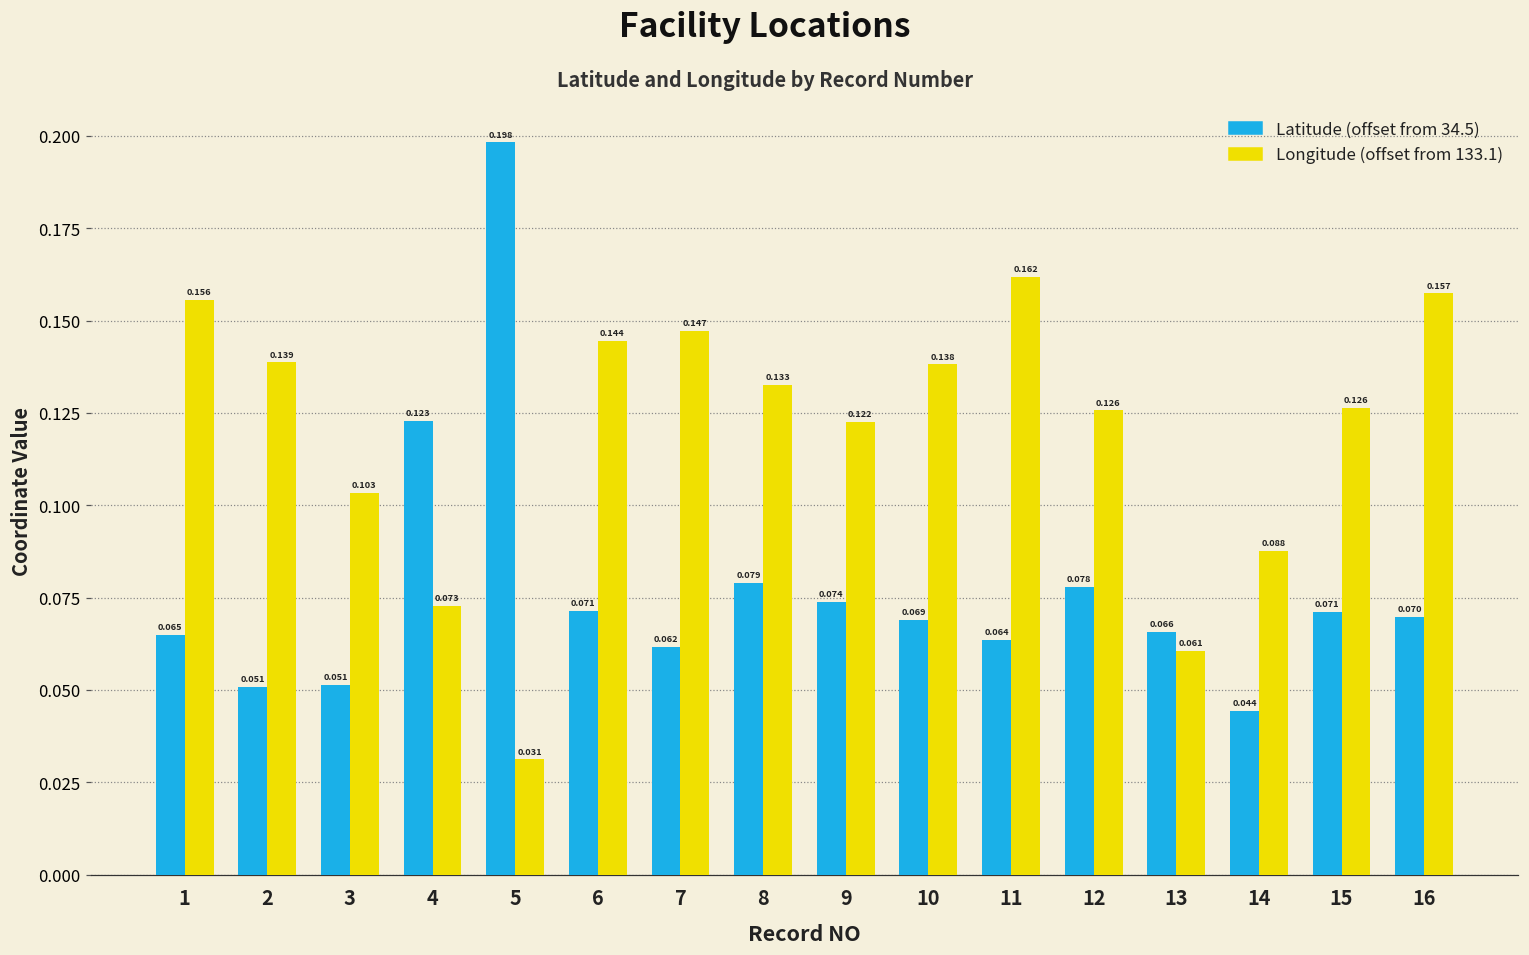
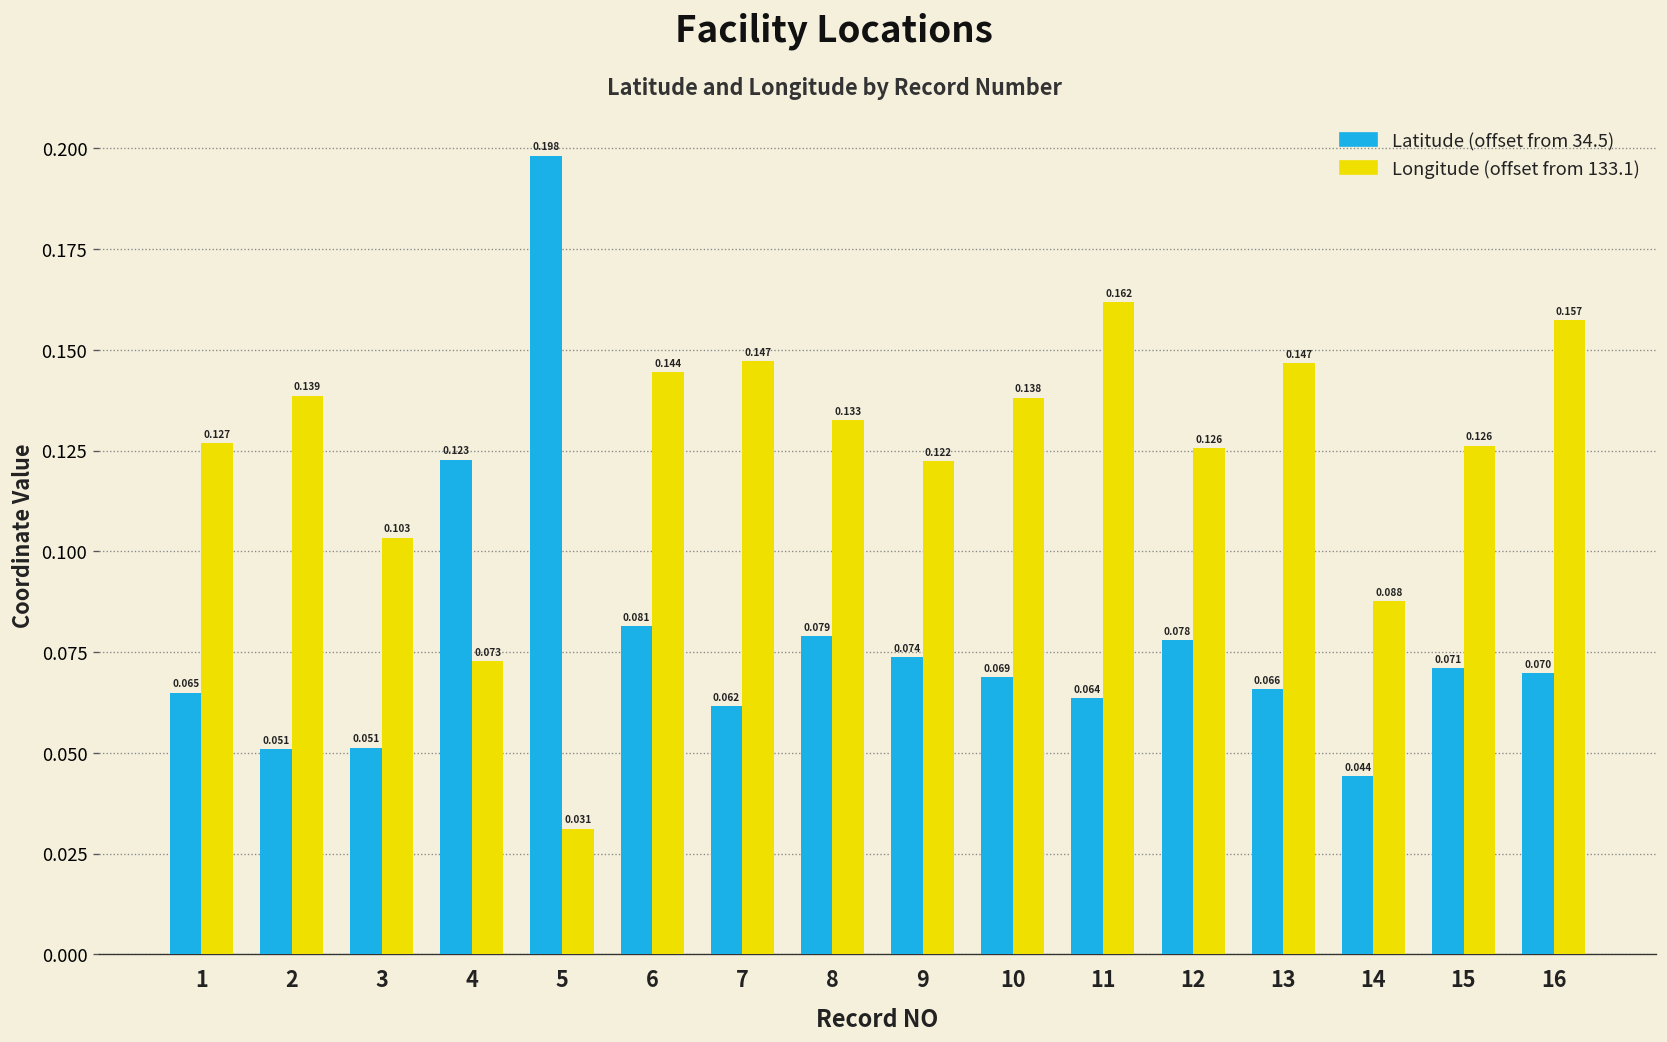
Longitude (offset from 133.1), 1: 0.156 -> 0.127
Latitude (offset from 34.5), 6: 0.071 -> 0.081
Longitude (offset from 133.1), 13: 0.061 -> 0.147
